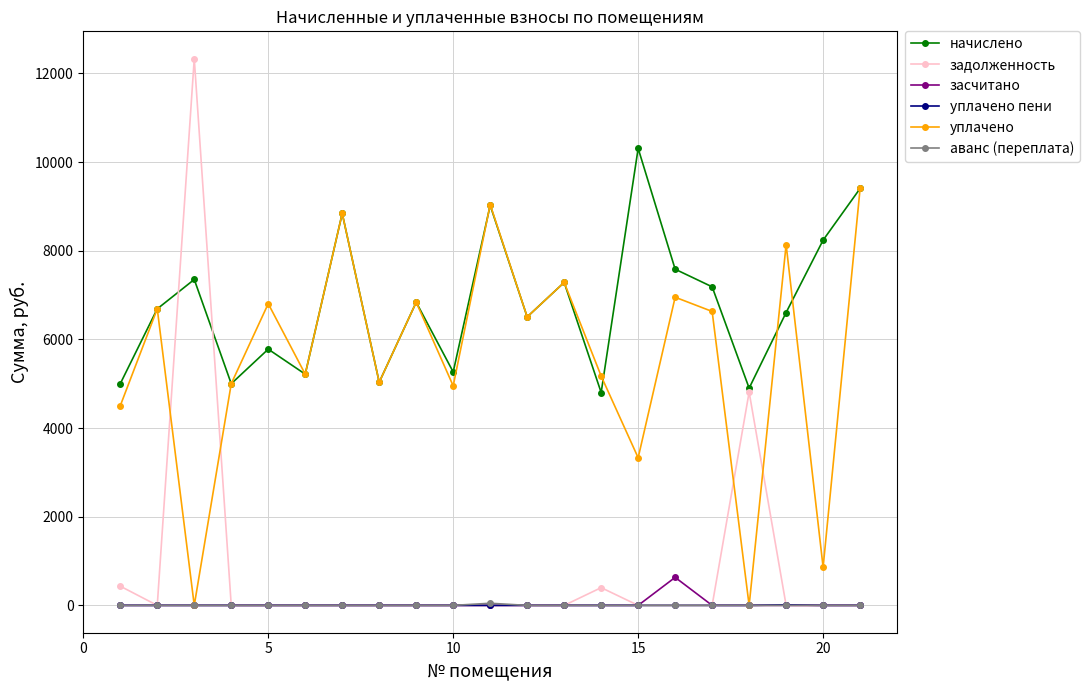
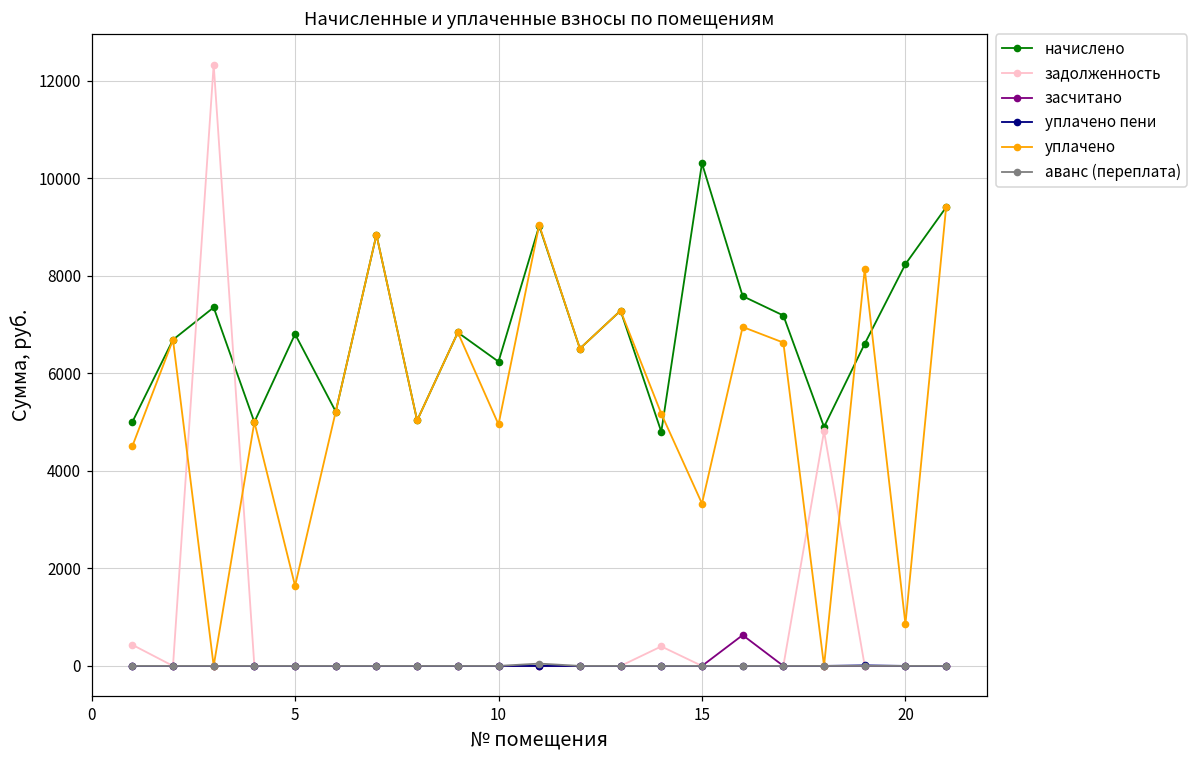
начислено, 5: 5800 -> 6800
уплачено, 5: 6800 -> 1600
начислено, 10: 5300 -> 6200
